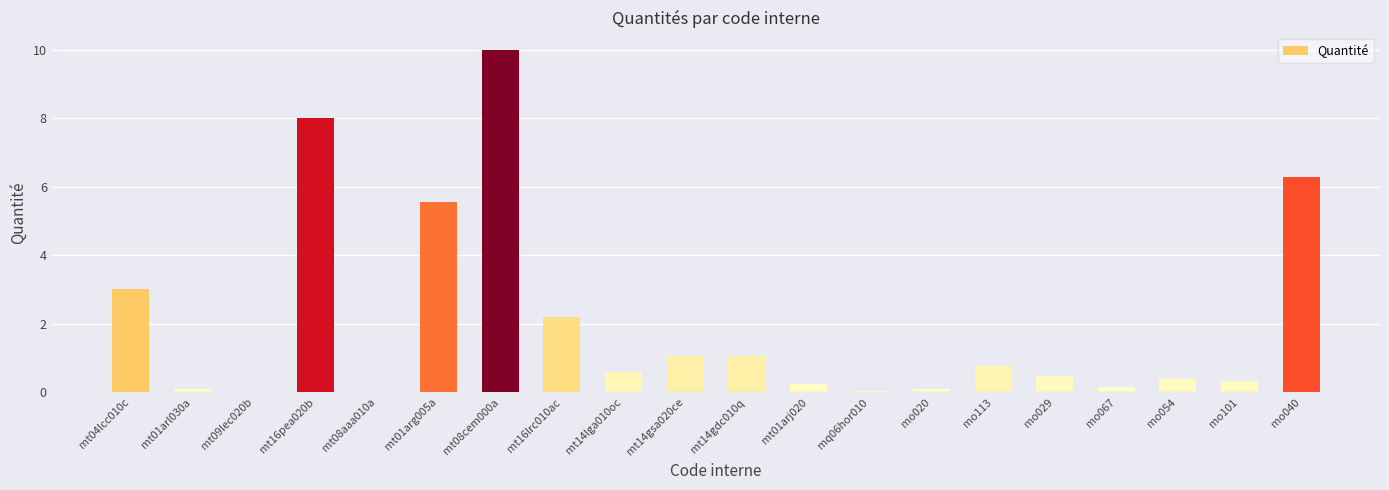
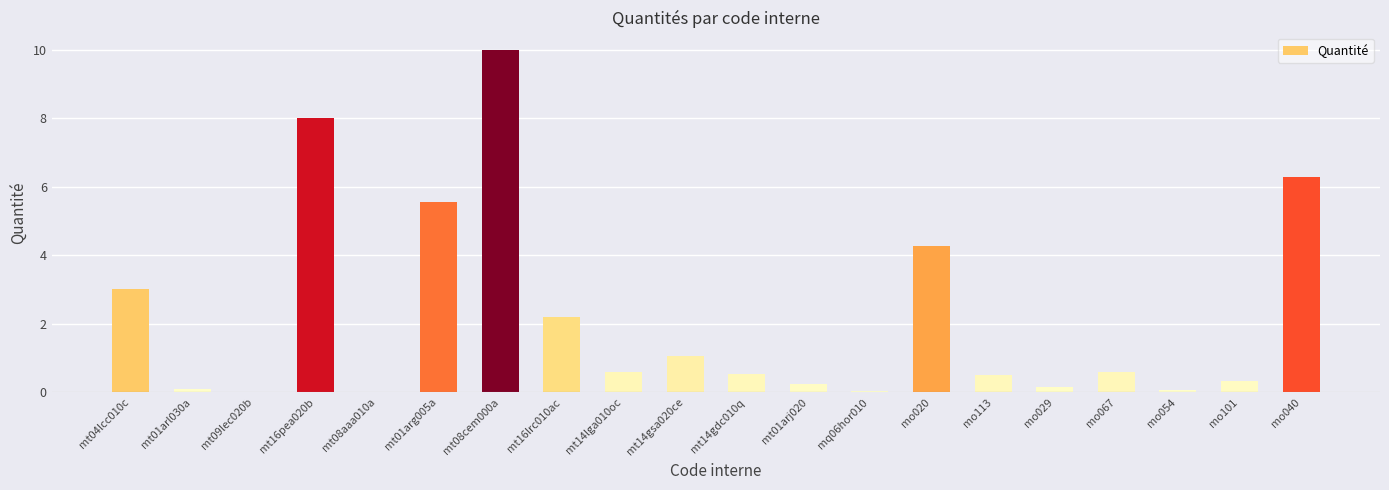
mt14gdc010q: 1.1 -> 0.5
mo020: 0.1 -> 4.3
mo113: 0.8 -> 0.5
mo029: 0.5 -> 0.2
mo067: 0.2 -> 0.6
mo054: 0.4 -> 0.1
